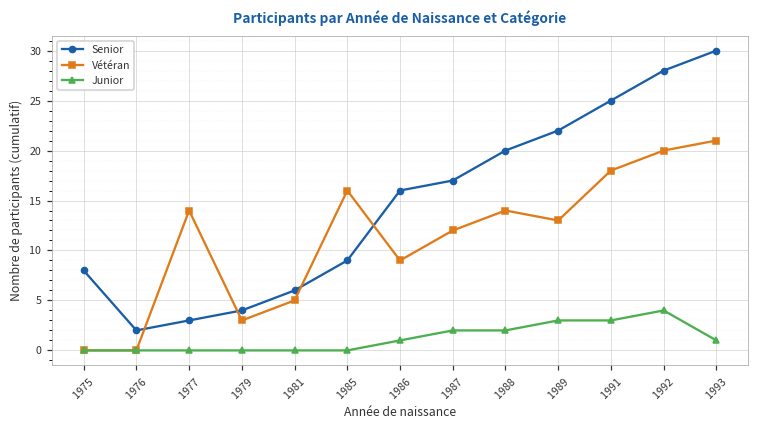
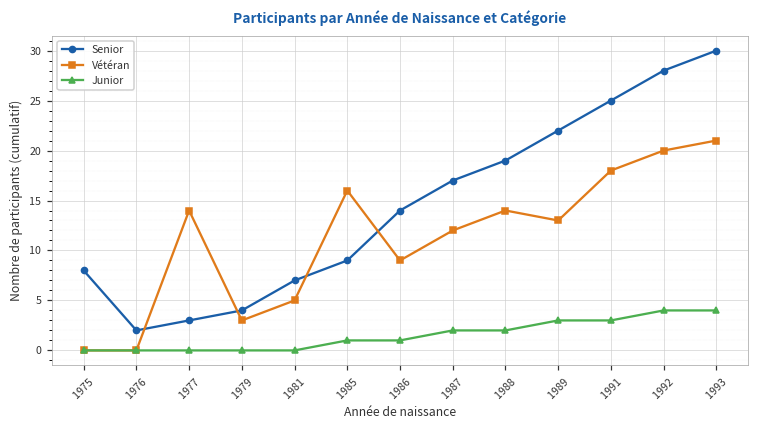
Senior, 1981: 6 -> 7
Junior, 1985: 0 -> 1
Senior, 1986: 16 -> 14
Senior, 1988: 20 -> 19
Junior, 1993: 1 -> 4
